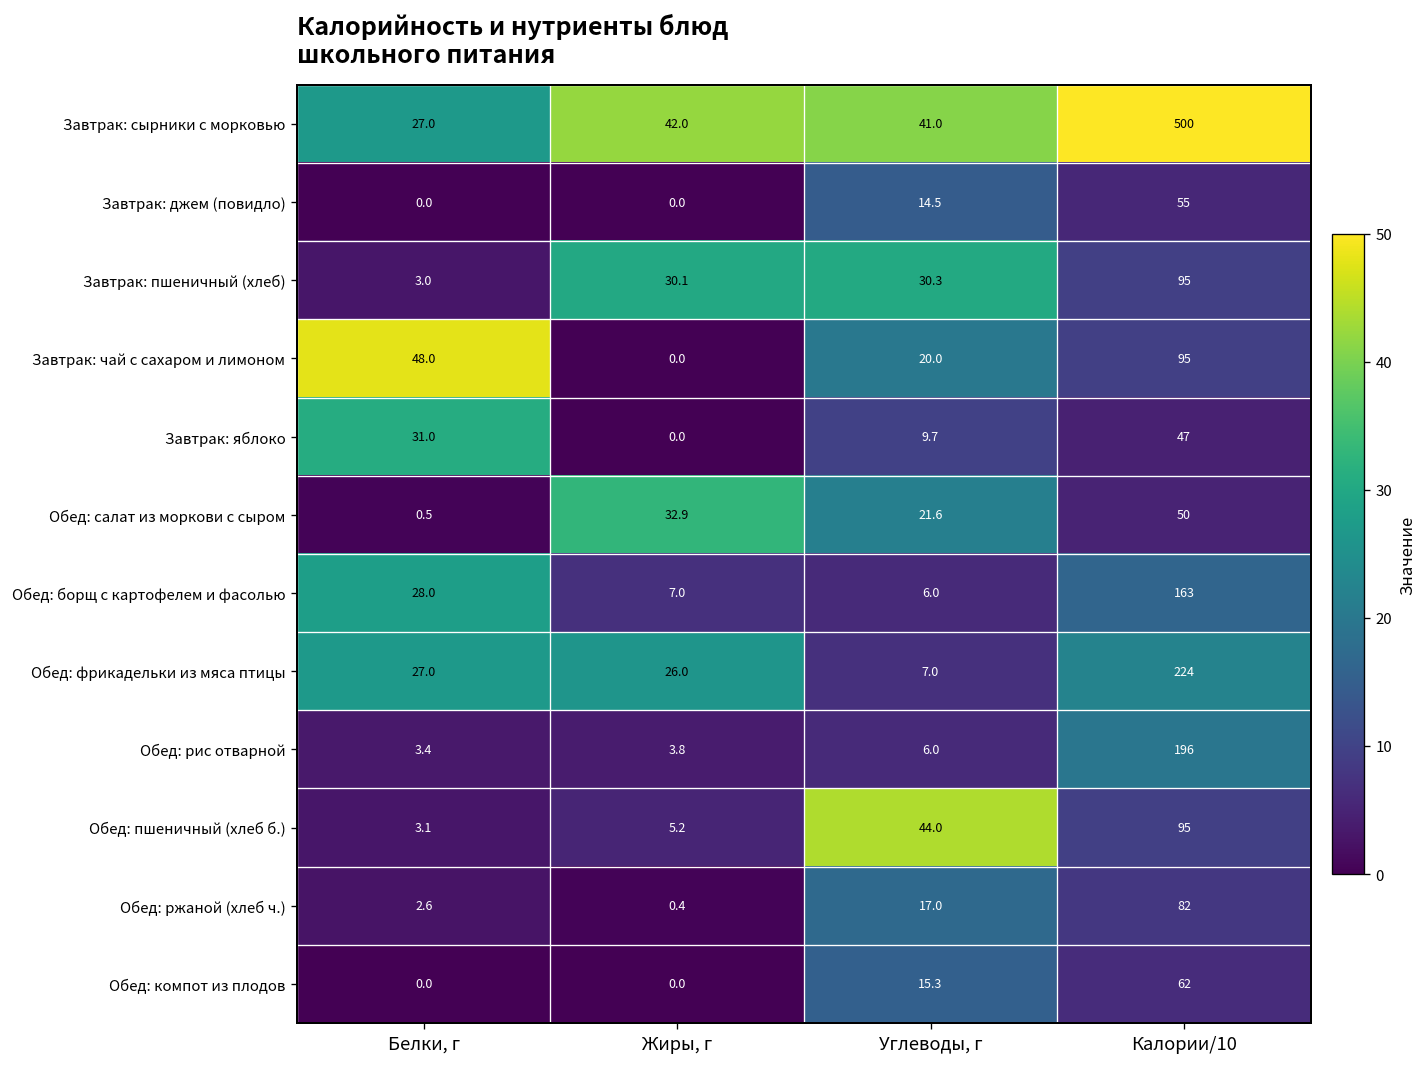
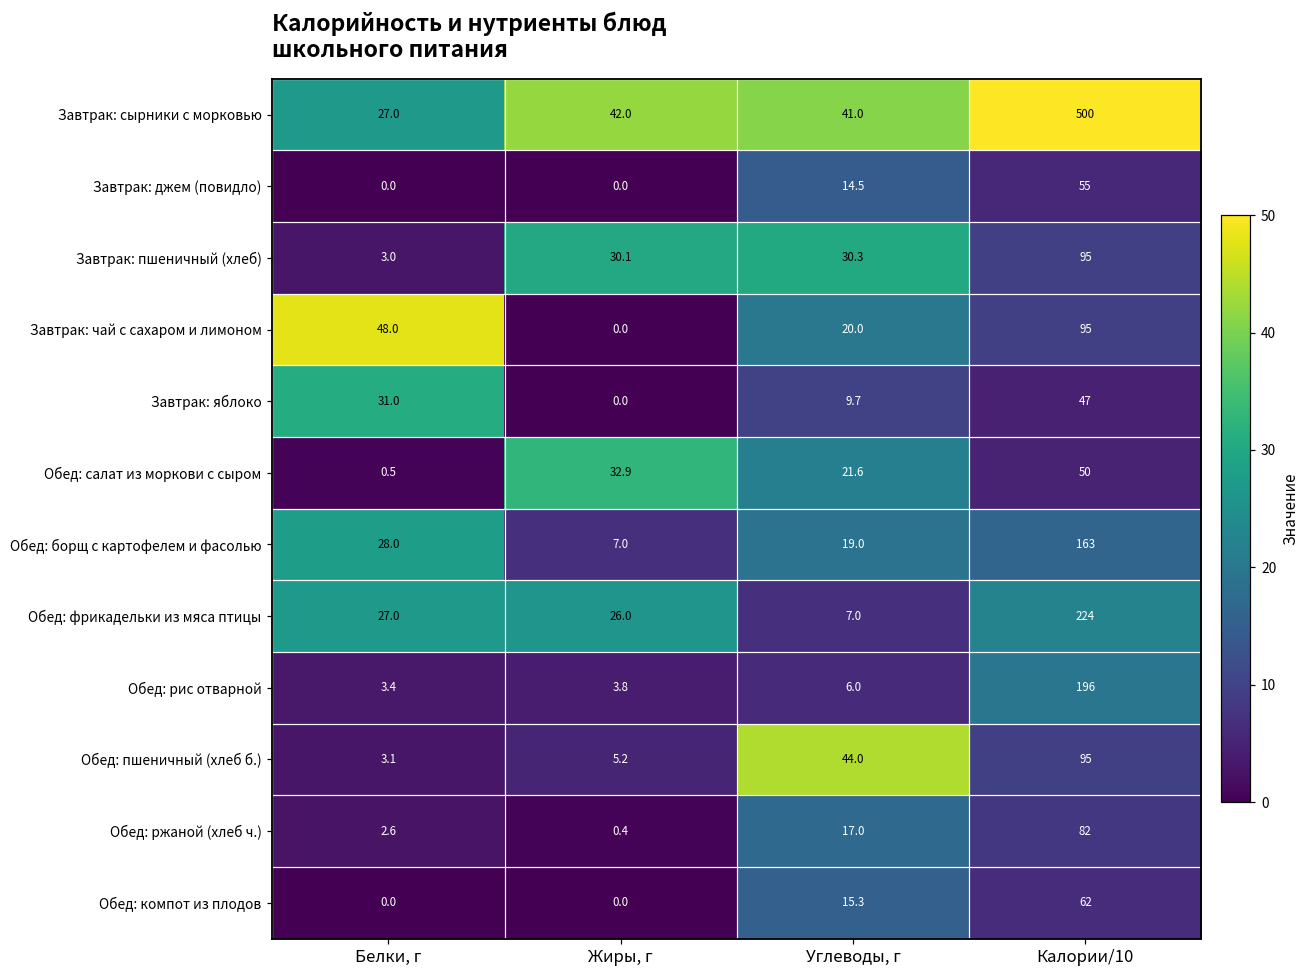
Обед: борщ с картофелем и фасолью, Углеводы, г: 6.0 -> 19.0
